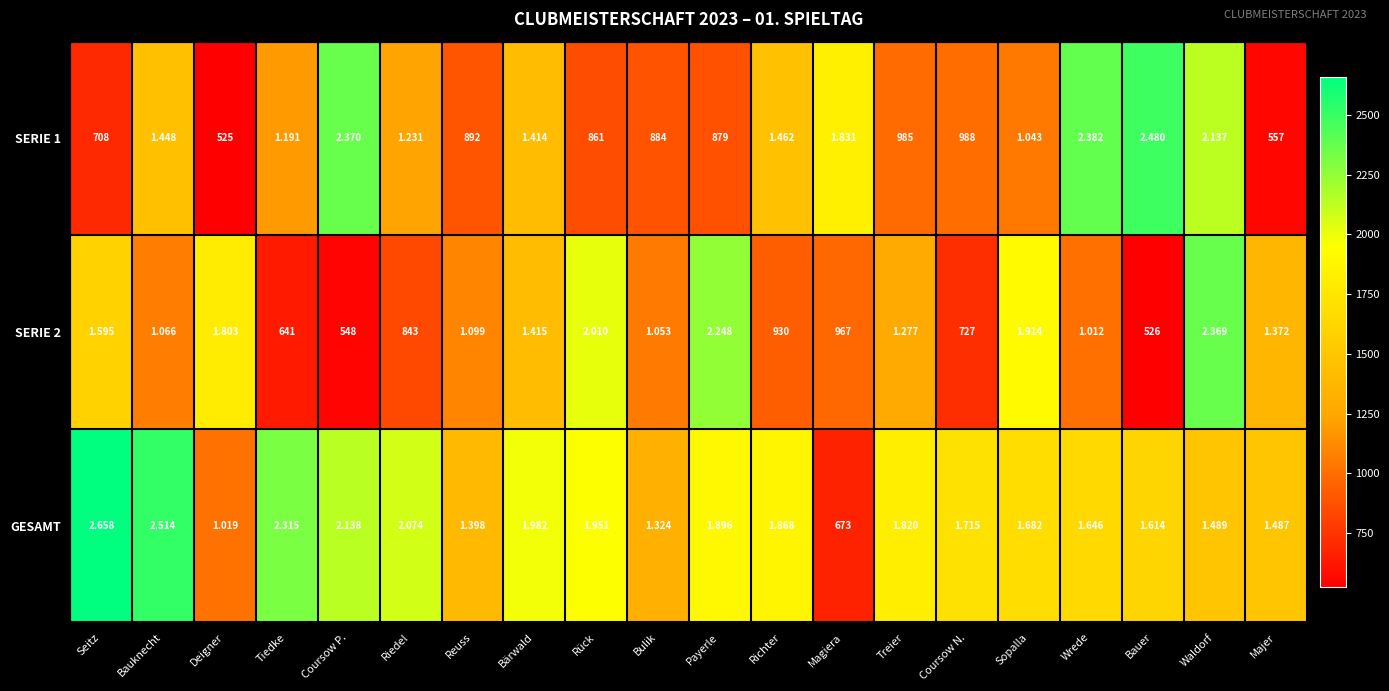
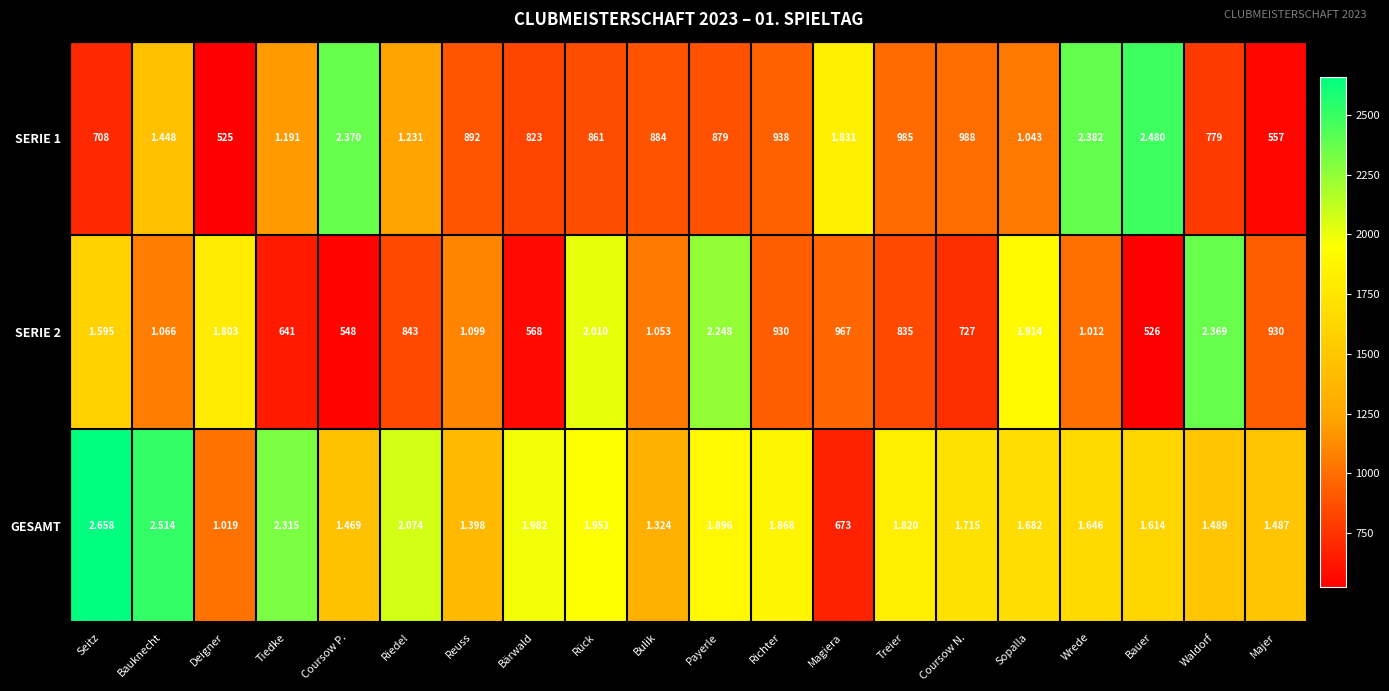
SERIE 1, Bärwald: 1.414 -> 823
SERIE 1, Richter: 1.462 -> 938
SERIE 1, Waldorf: 2.137 -> 779
SERIE 2, Bärwald: 1.415 -> 568
SERIE 2, Treier: 1.277 -> 835
SERIE 2, Majer: 1.372 -> 930
GESAMT, Coursow P.: 2.138 -> 1.469
